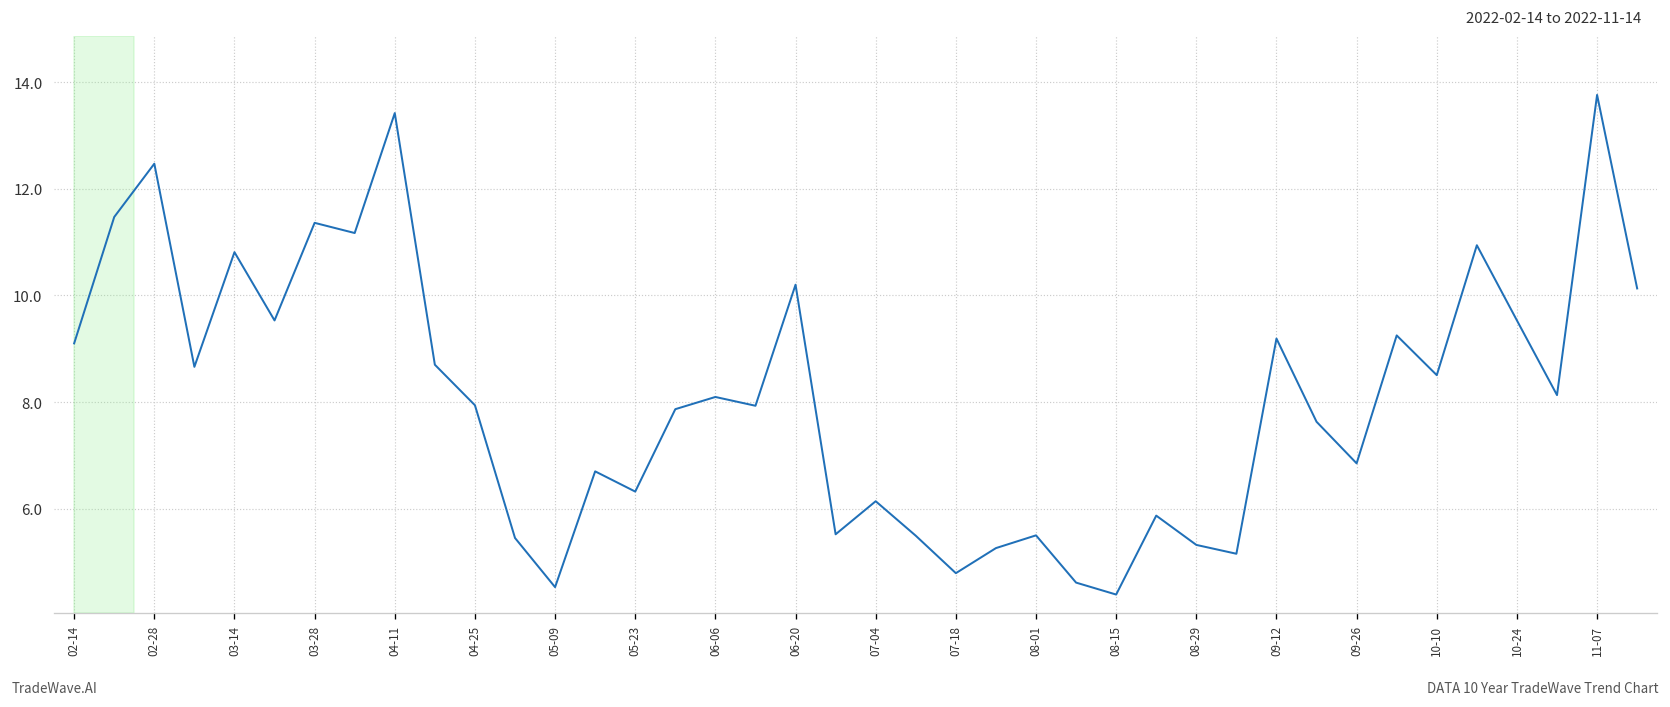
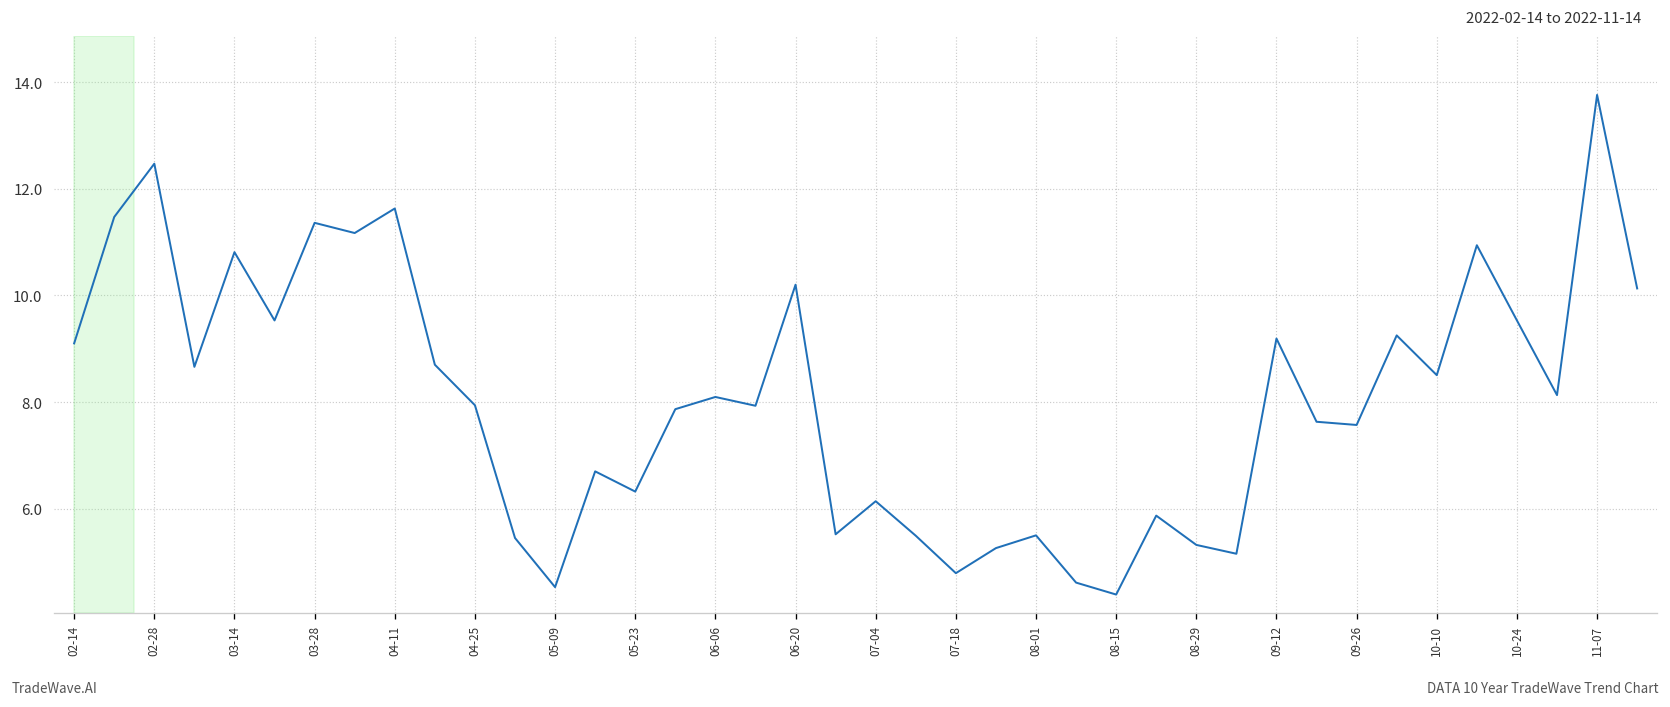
04-11: 13.4 -> 11.6
09-26: 6.9 -> 7.6
